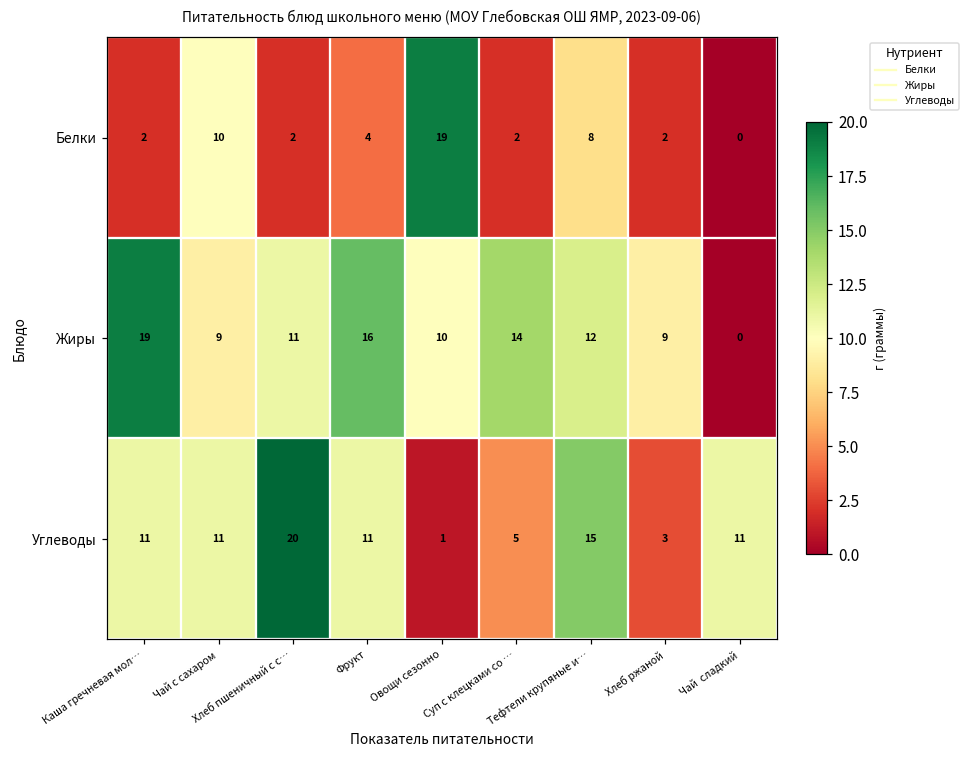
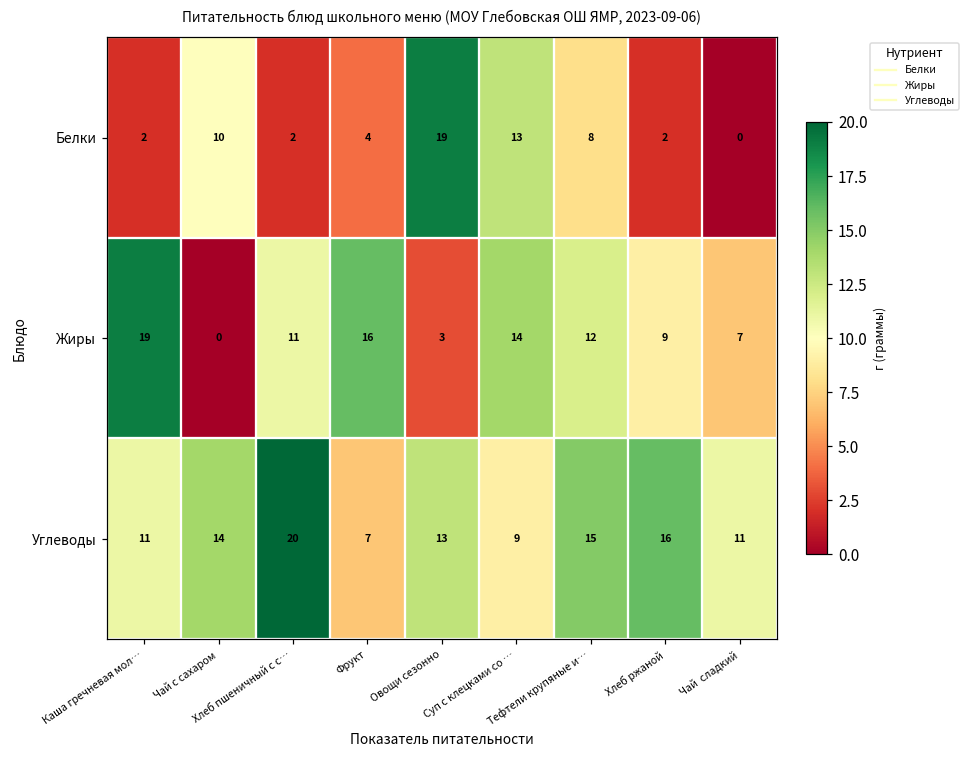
Белки, Суп с клецками со …: 2 -> 13
Жиры, Чай с сахаром: 9 -> 0
Жиры, Овощи сезонно: 10 -> 3
Жиры, Чай сладкий: 0 -> 7
Углеводы, Чай с сахаром: 11 -> 14
Углеводы, Фрукт: 11 -> 7
Углеводы, Овощи сезонно: 1 -> 13
Углеводы, Суп с клецками со …: 5 -> 9
Углеводы, Хлеб ржаной: 3 -> 16
